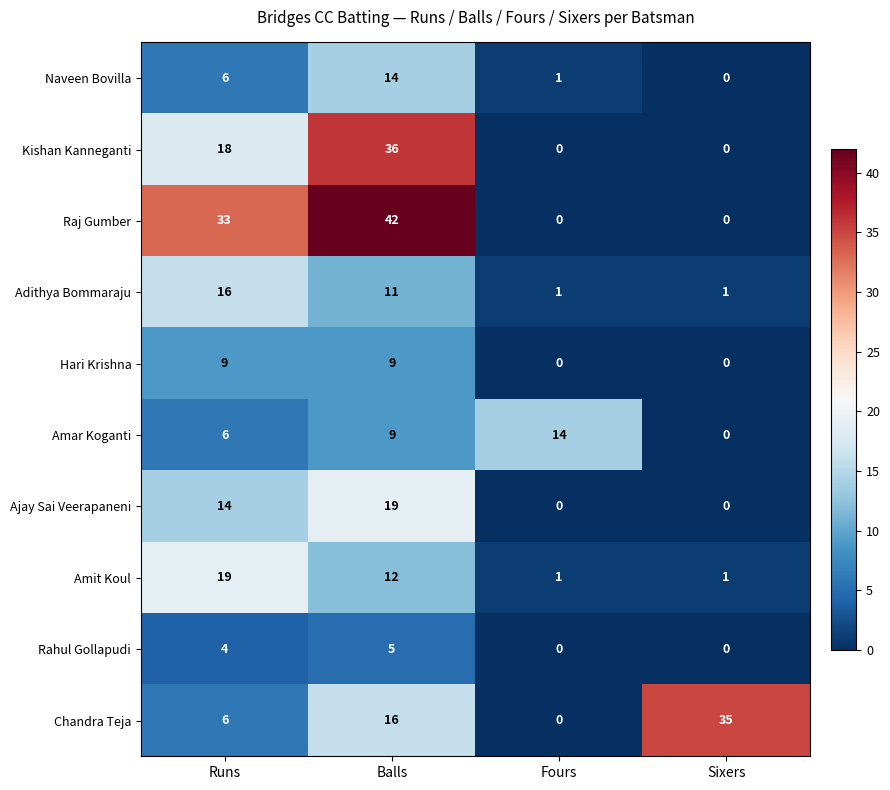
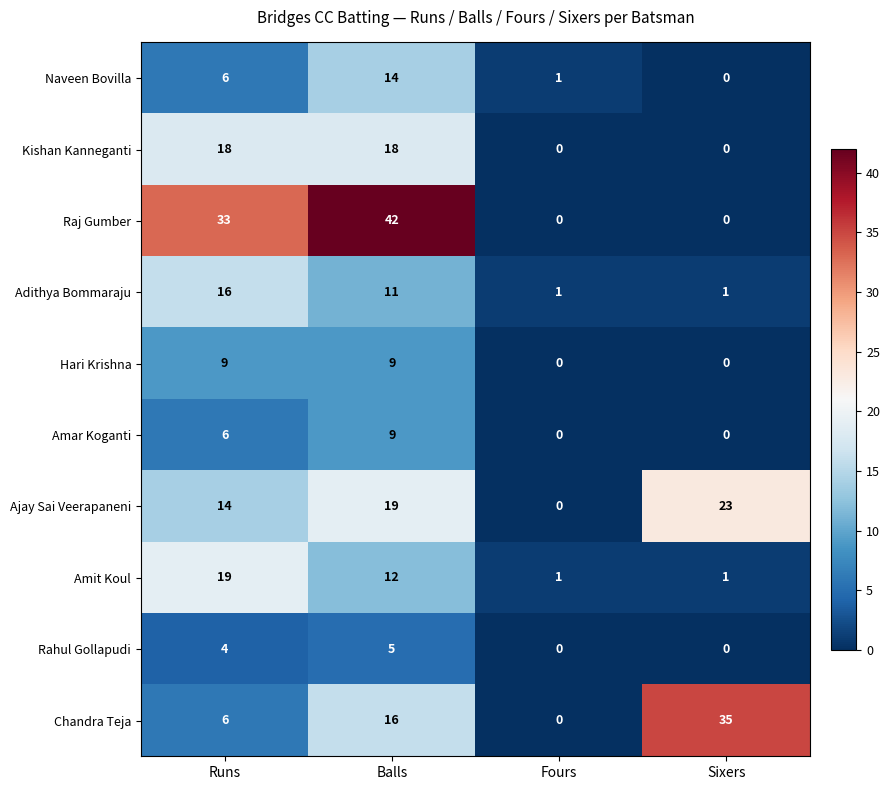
Kishan Kanneganti, Balls: 36 -> 18
Amar Koganti, Fours: 14 -> 0
Ajay Sai Veerapaneni, Sixers: 0 -> 23
